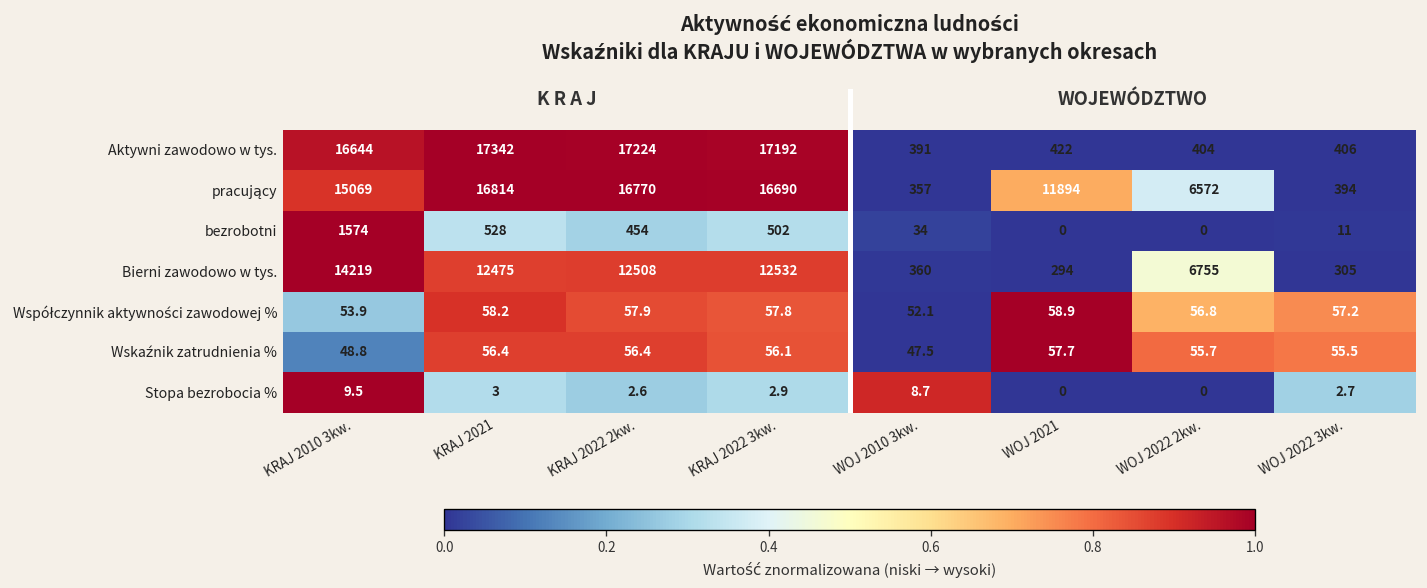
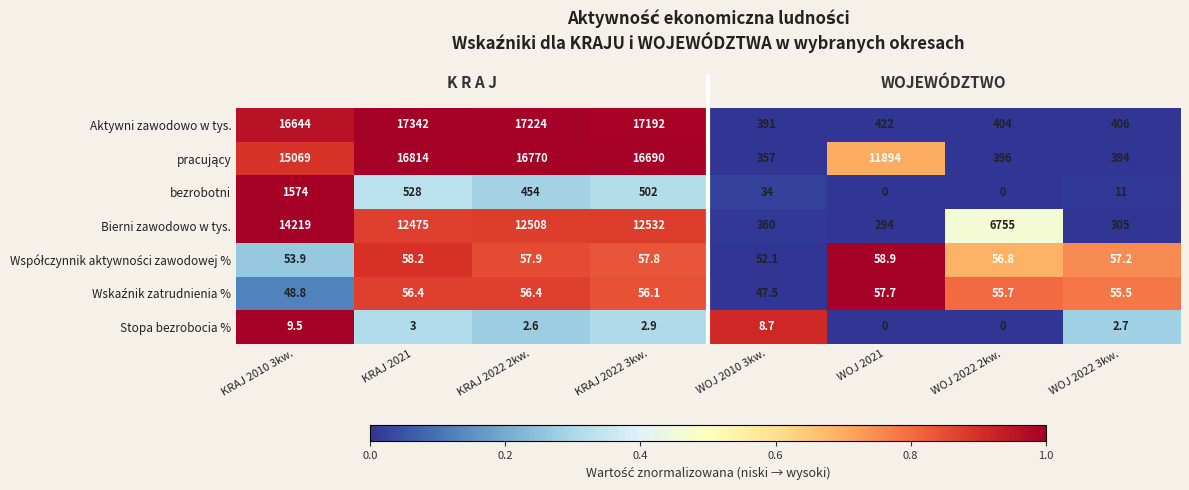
pracujący, WOJ 2022 2kw.: 6572 -> 396
